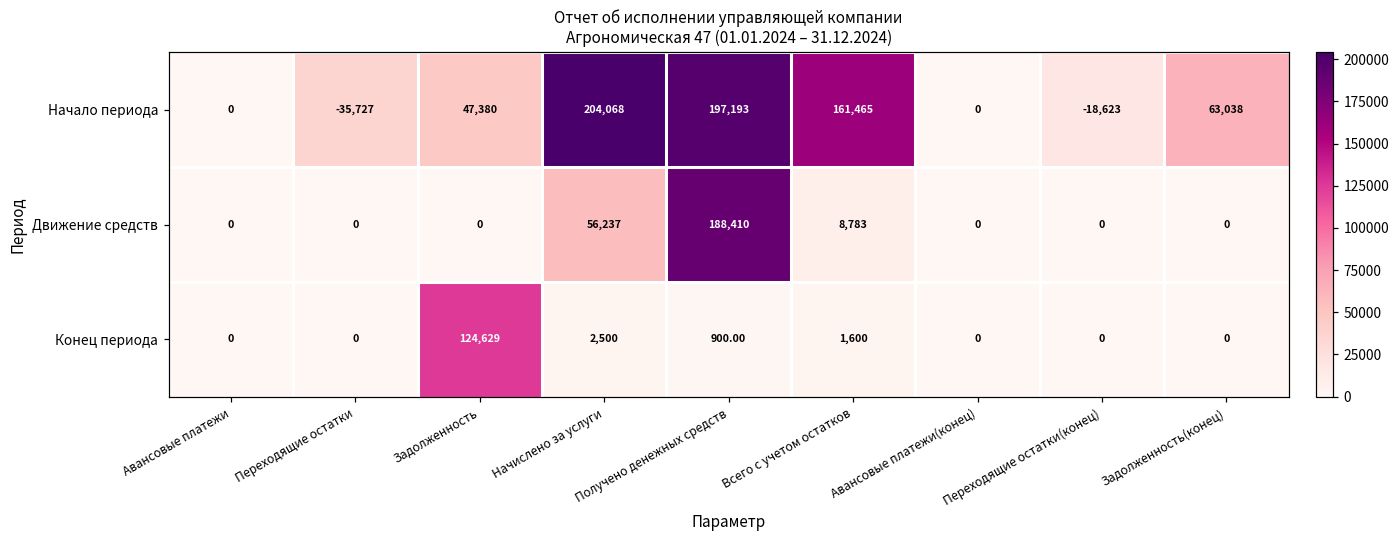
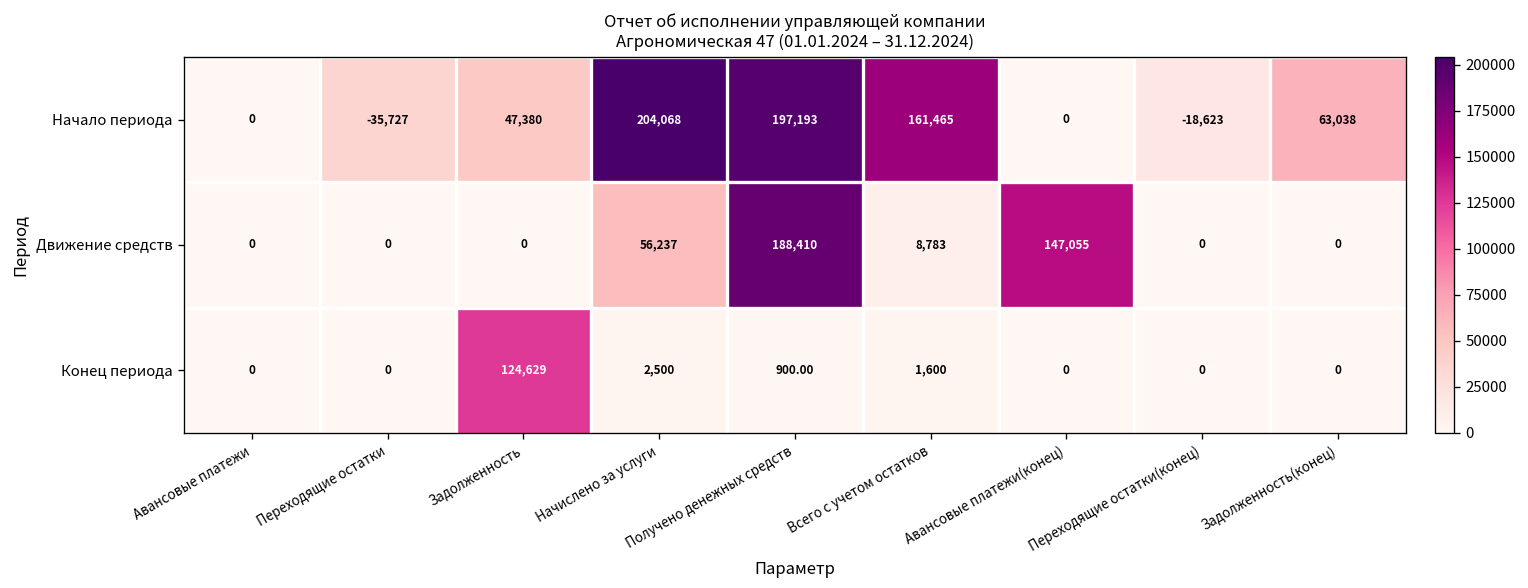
Движение средств, Авансовые платежи(конец): 0 -> 147,055
